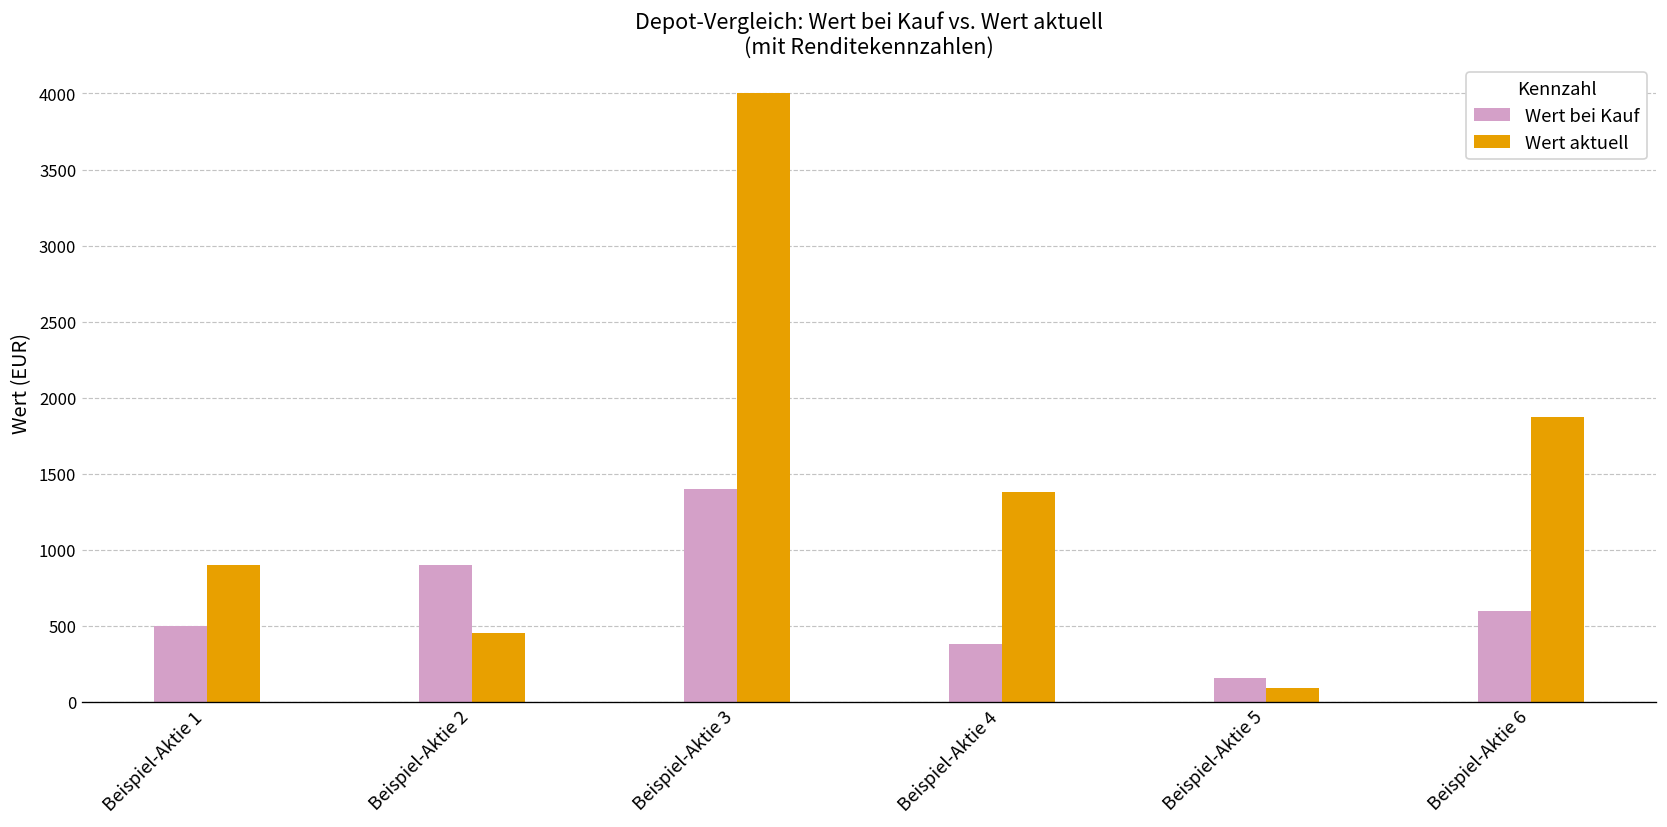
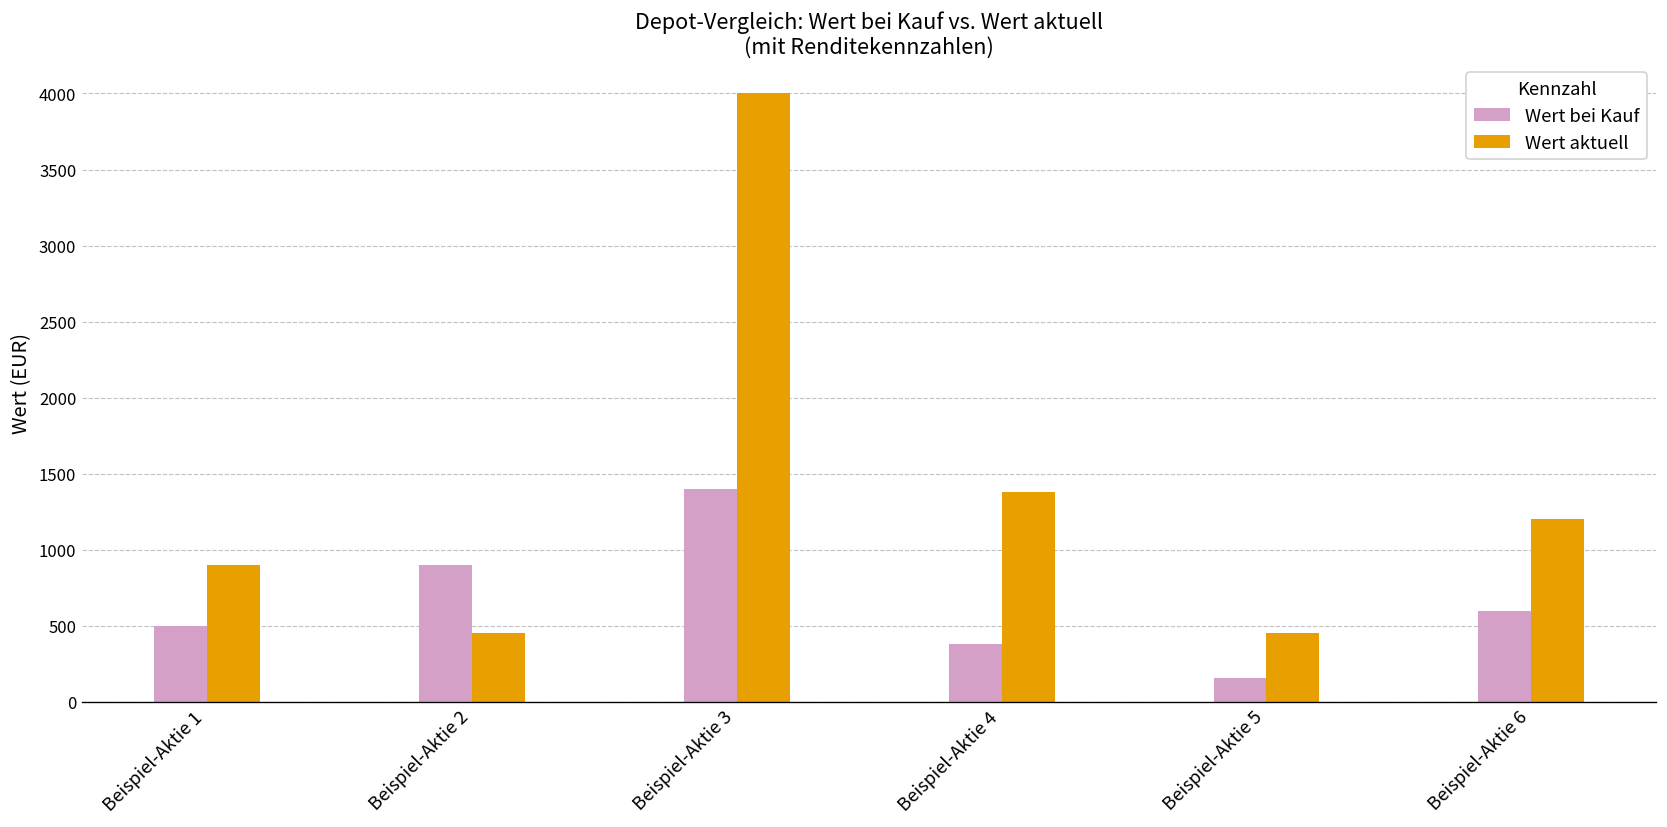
Wert aktuell, Beispiel-Aktie 5: 90 -> 450
Wert aktuell, Beispiel-Aktie 6: 1870 -> 1200
